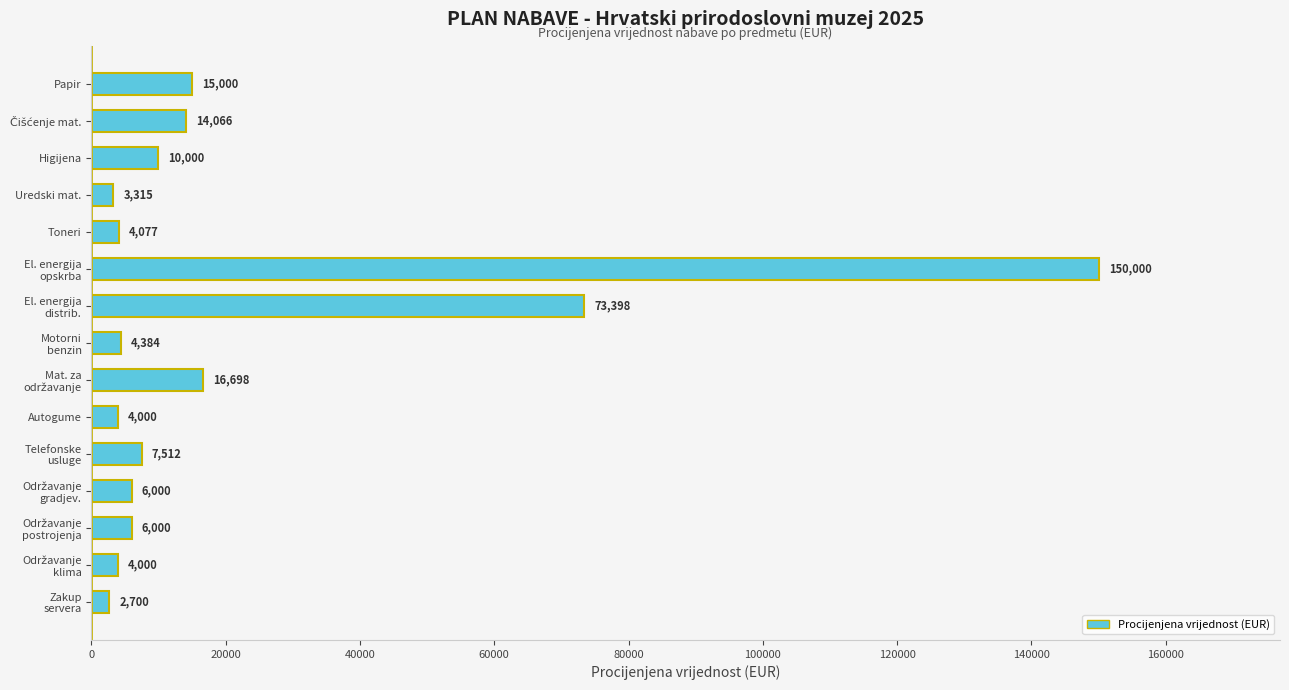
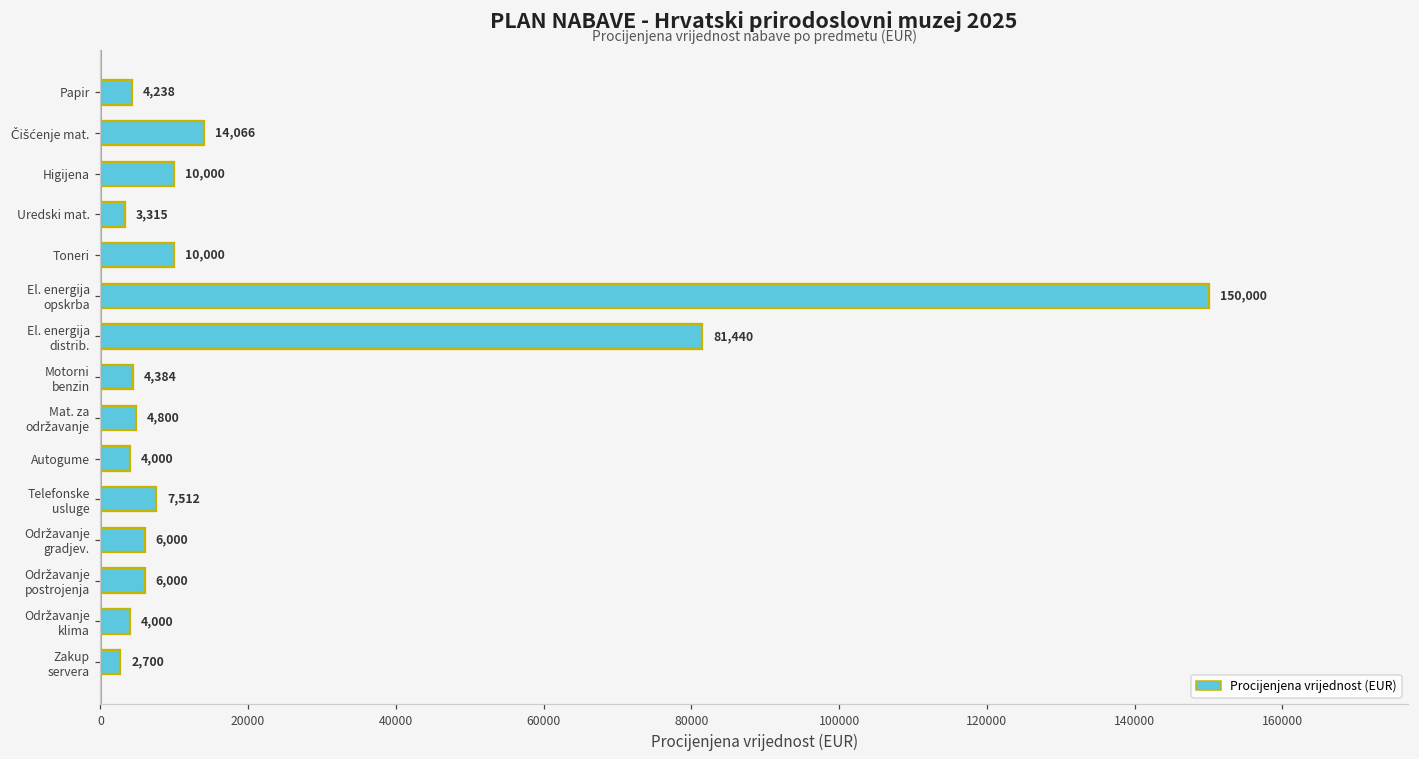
Papir: 15,000 -> 4,238
Toneri: 4,077 -> 10,000
El. energija distrib.: 73,398 -> 81,440
Mat. za održavanje: 16,698 -> 4,800
